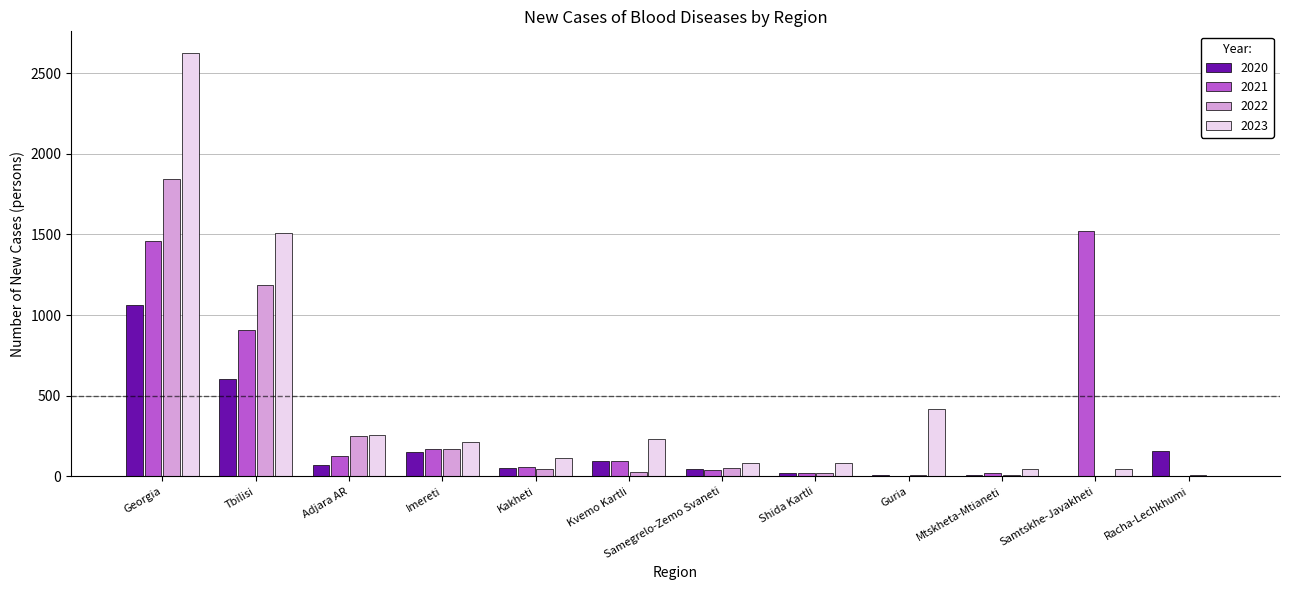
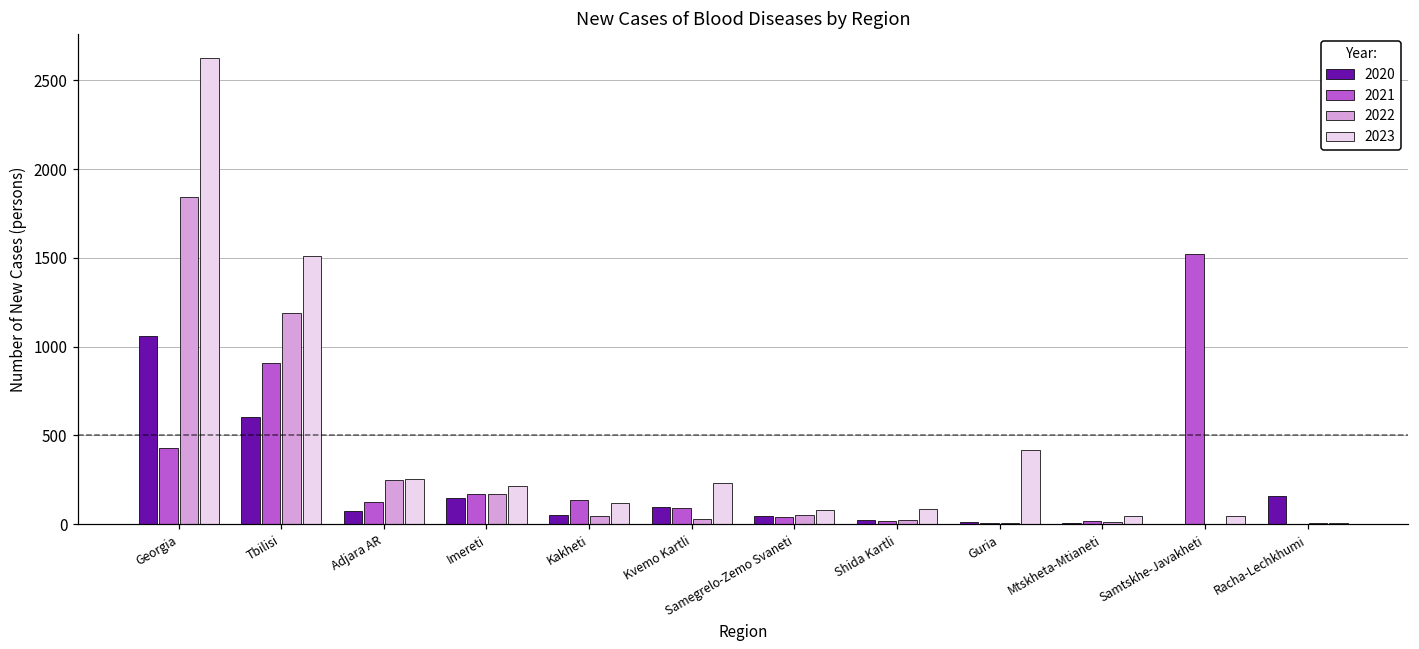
2021, Georgia: 1460 -> 430
2021, Kakheti: 60 -> 140
